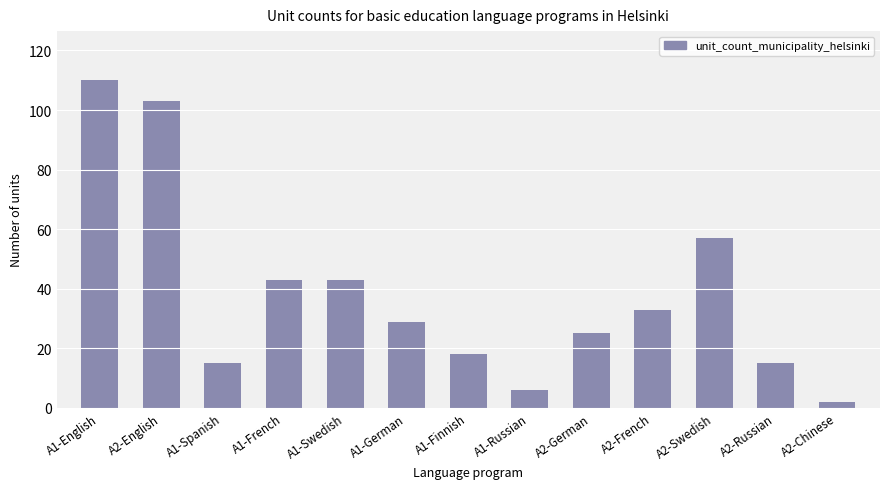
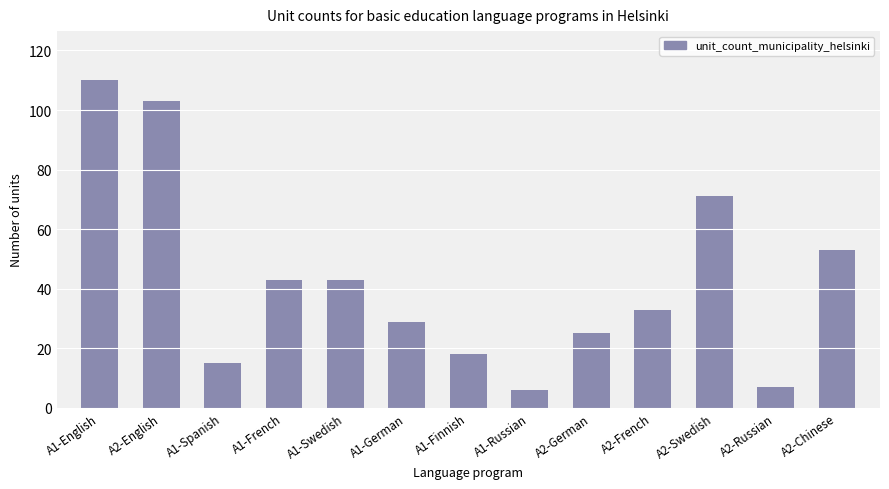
A2-Swedish: 57 -> 71
A2-Russian: 15 -> 7
A2-Chinese: 2 -> 53
